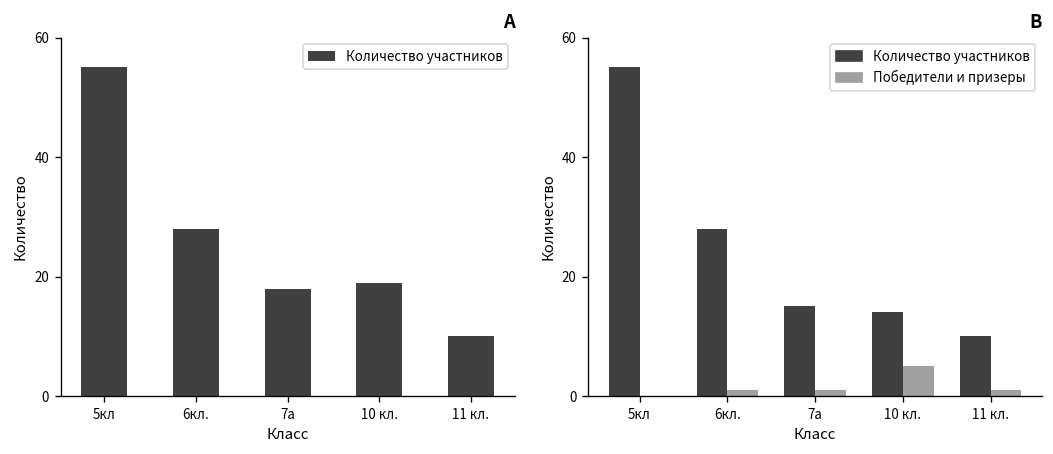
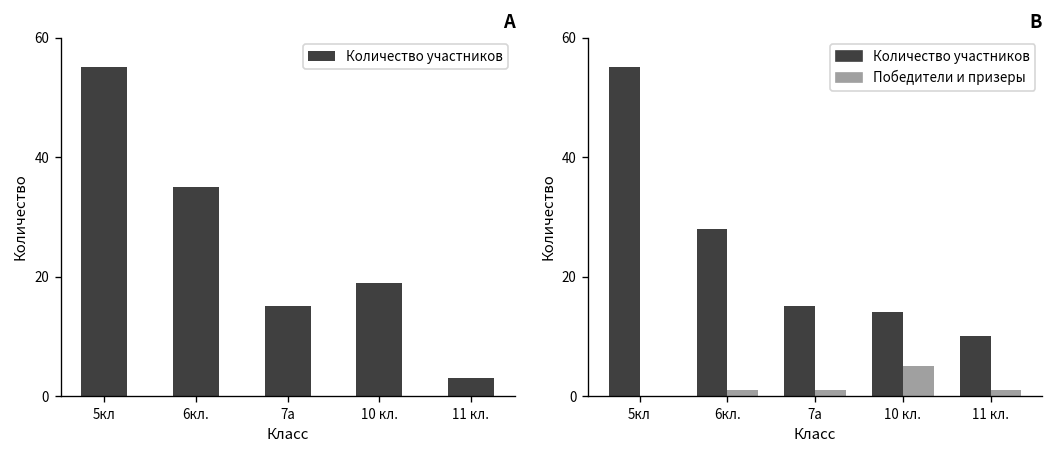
A, 6кл.: 28 -> 35
A, 7а: 18 -> 15
A, 11 кл.: 10 -> 3
